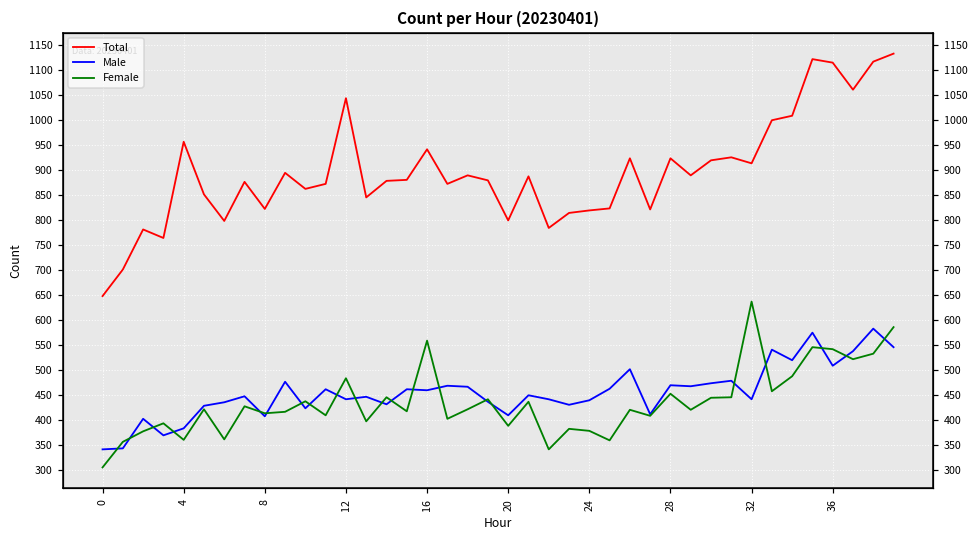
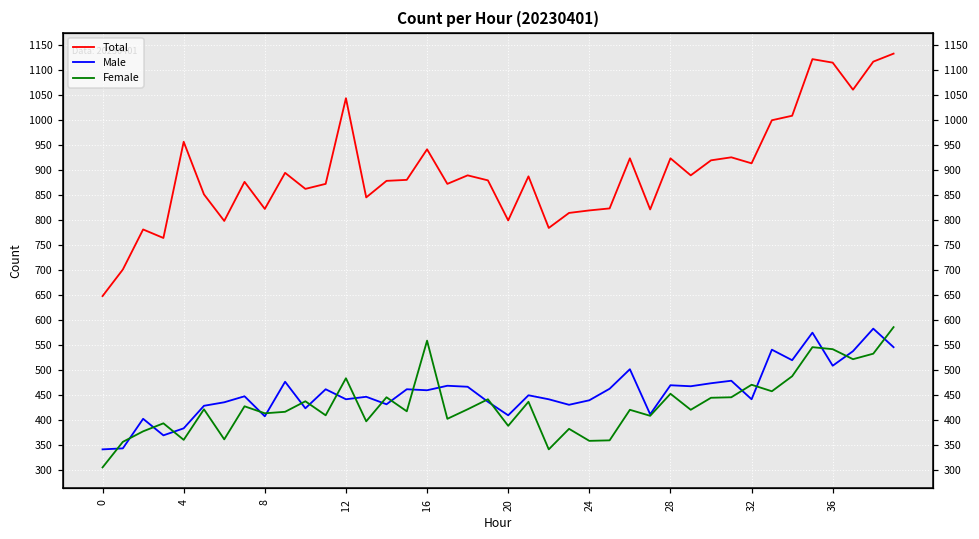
Female, 24: 380 -> 360
Female, 32: 640 -> 470
